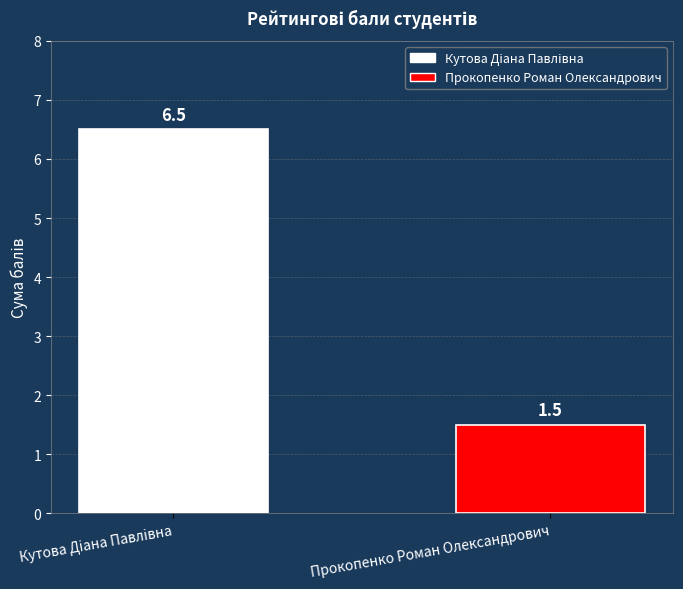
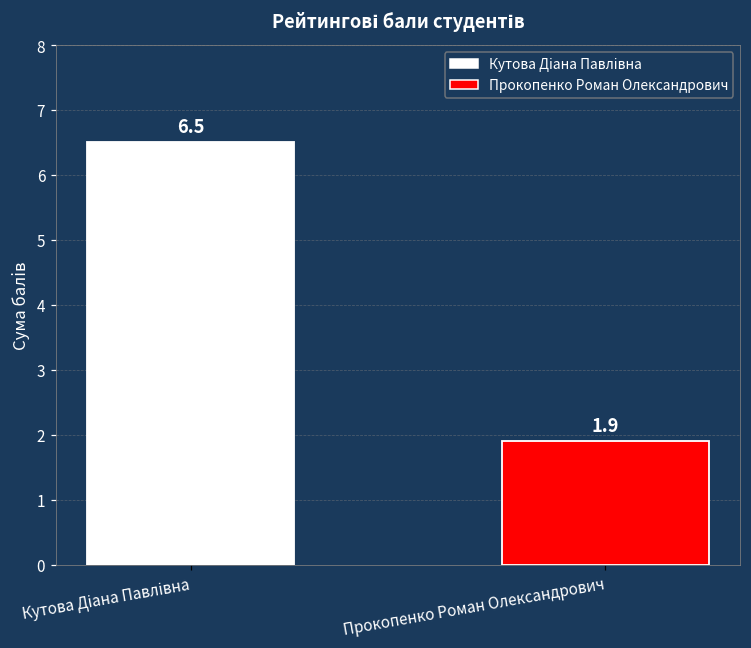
Прокопенко Роман Олександрович: 1.5 -> 1.9
